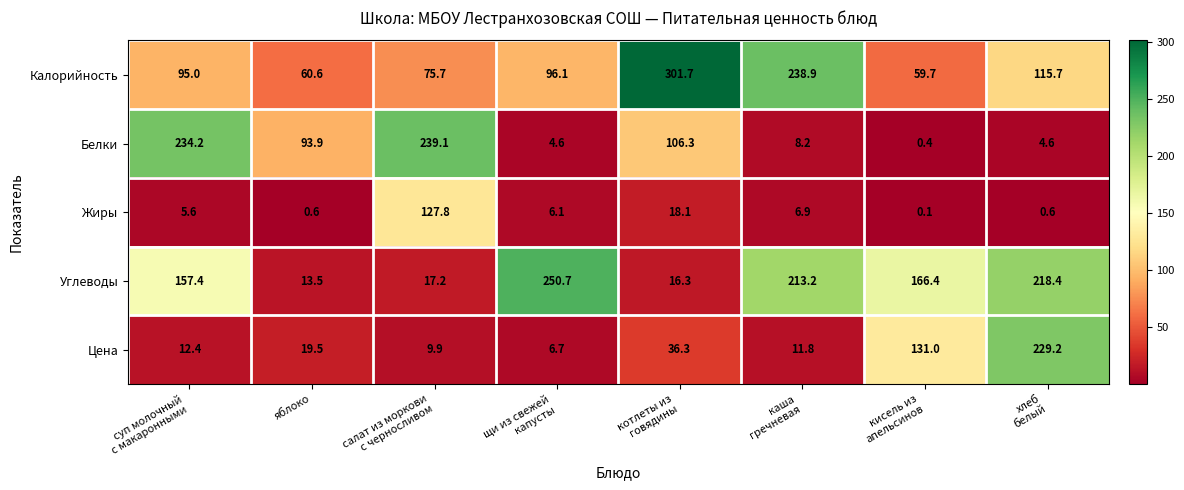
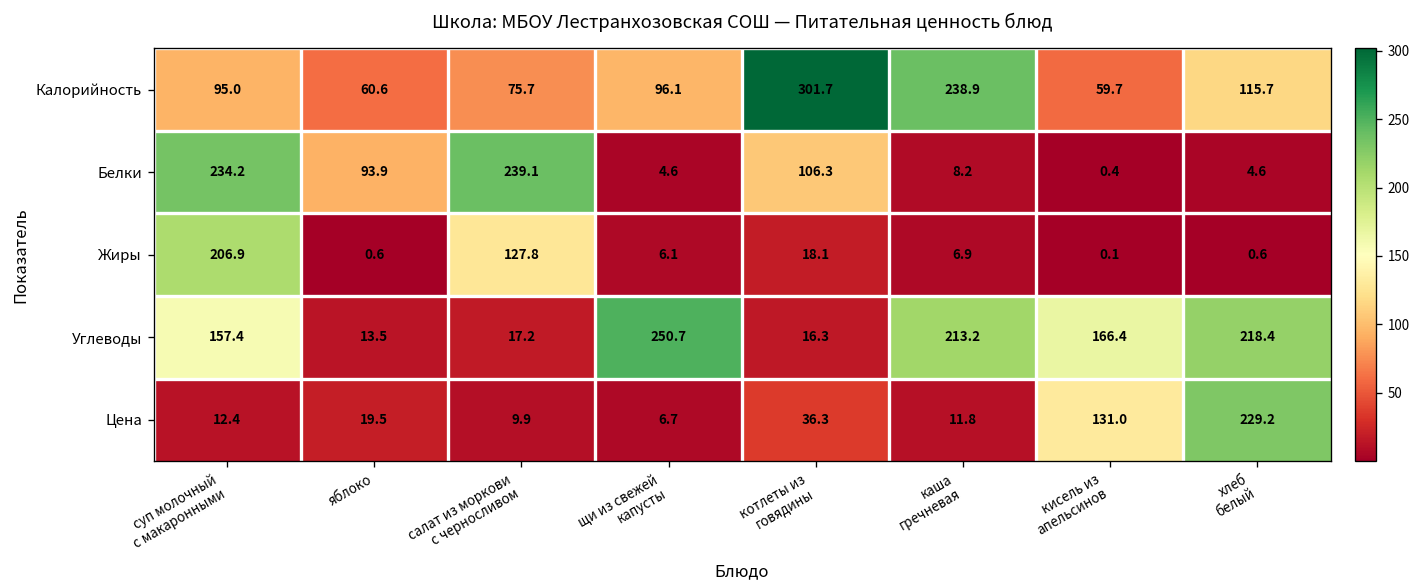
Жиры, суп молочный с макаронными: 5.6 -> 206.9
